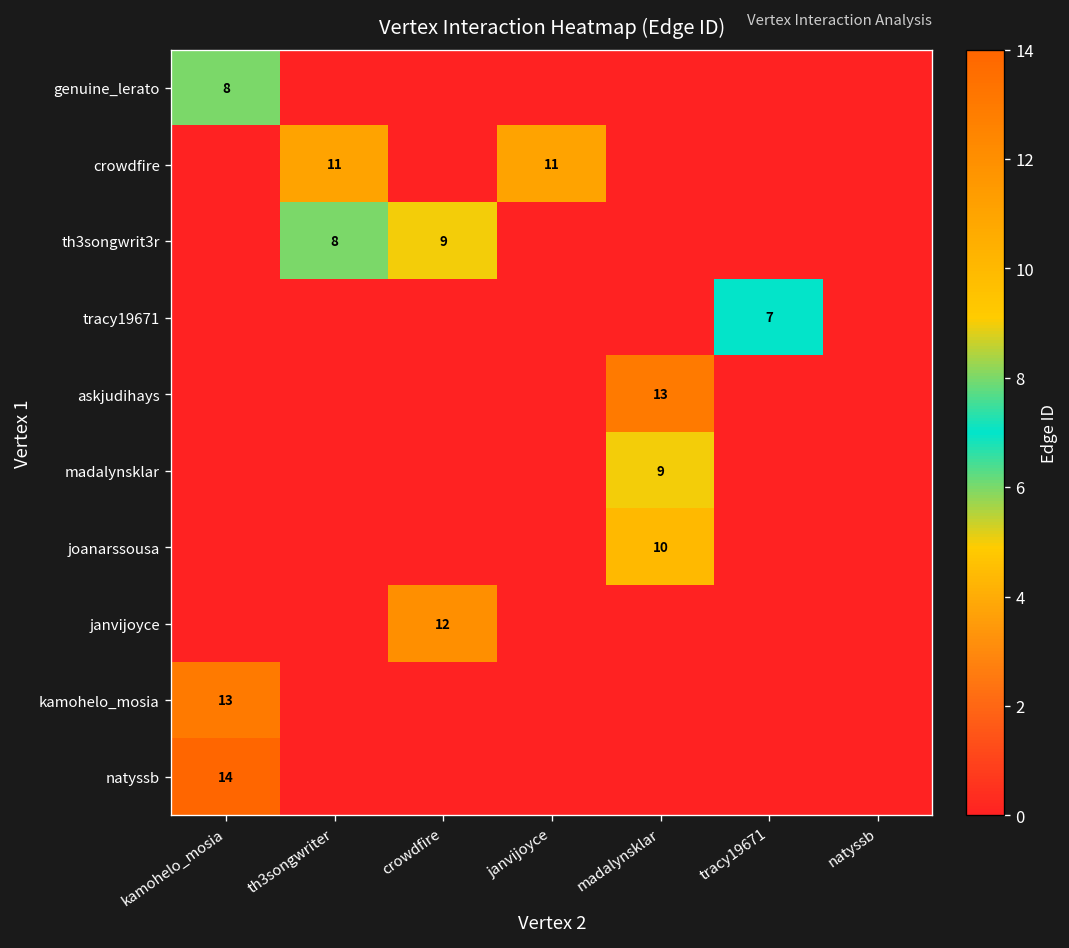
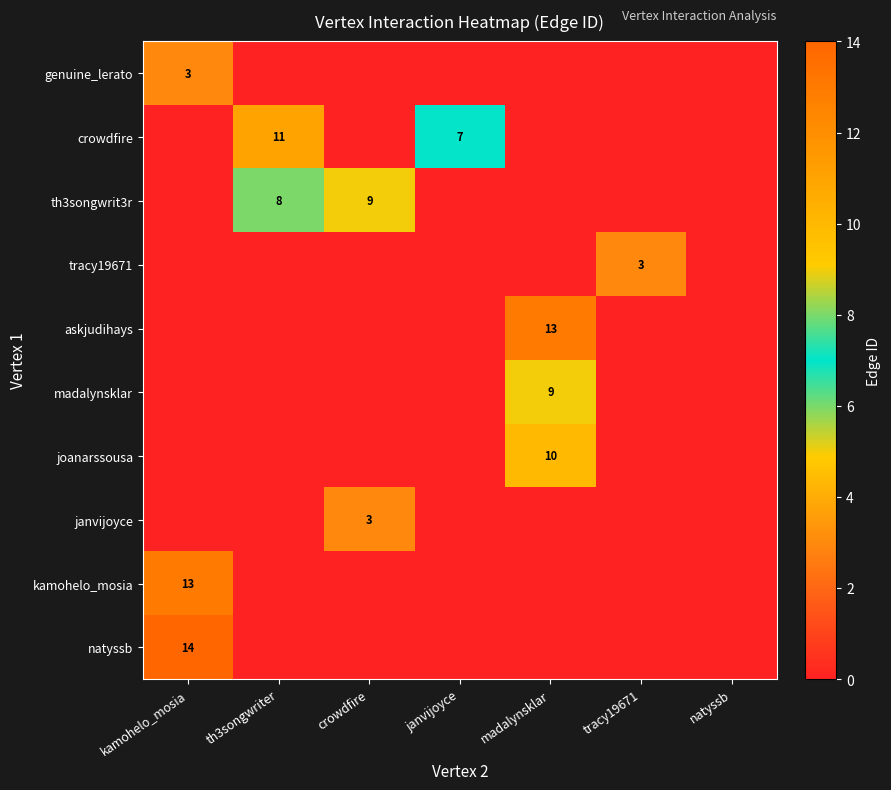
genuine_lerato, kamohelo_mosia: 8 -> 3
crowdfire, janvijoyce: 11 -> 7
tracy19671, tracy19671: 7 -> 3
janvijoyce, crowdfire: 12 -> 3
